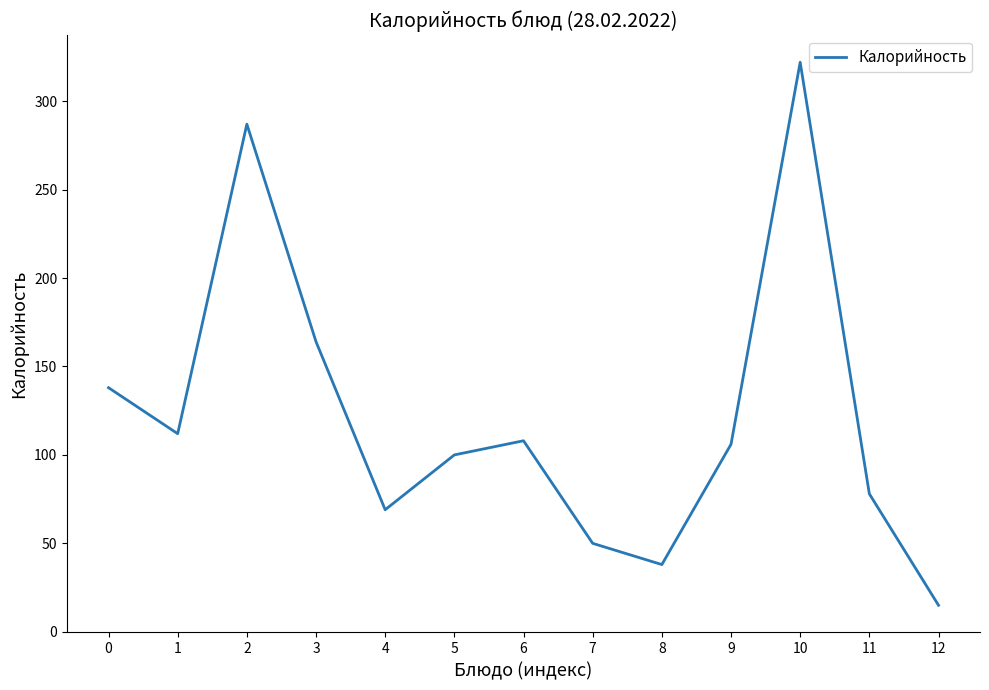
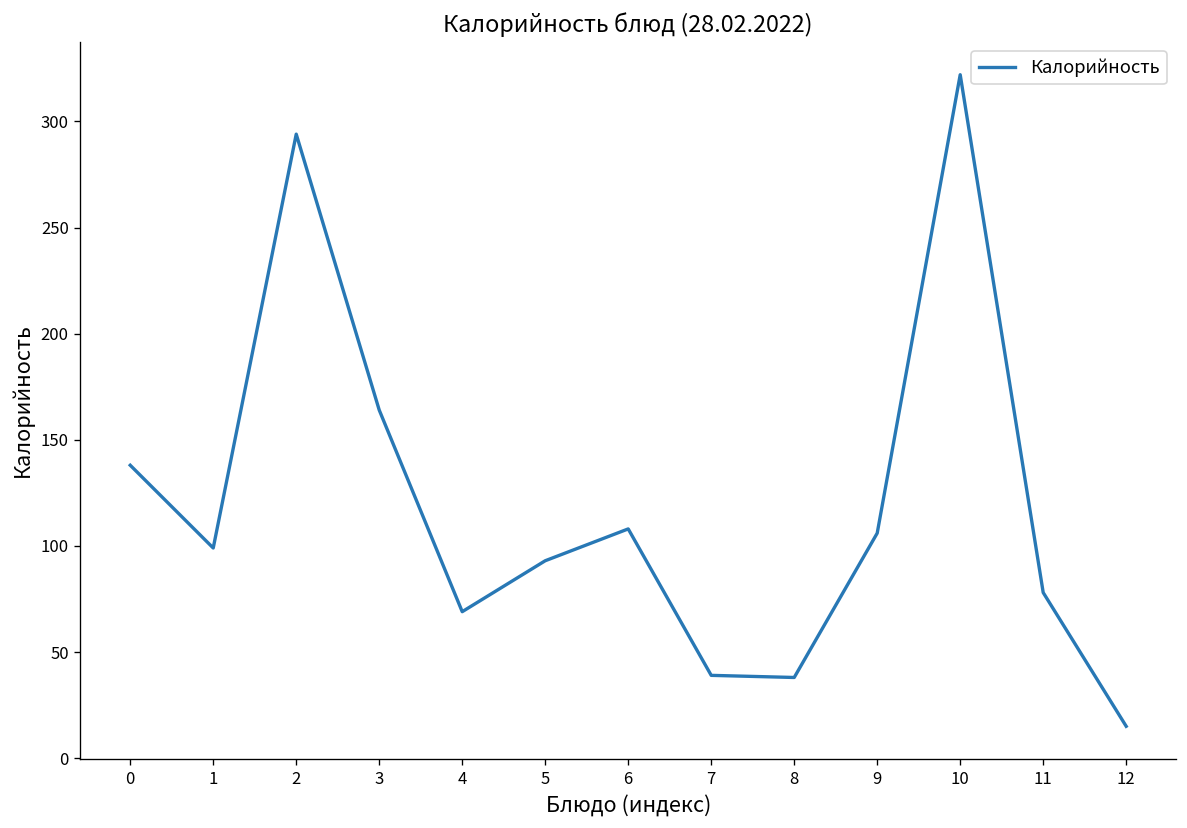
1: 112 -> 99
2: 287 -> 294
5: 100 -> 93
7: 50 -> 39
